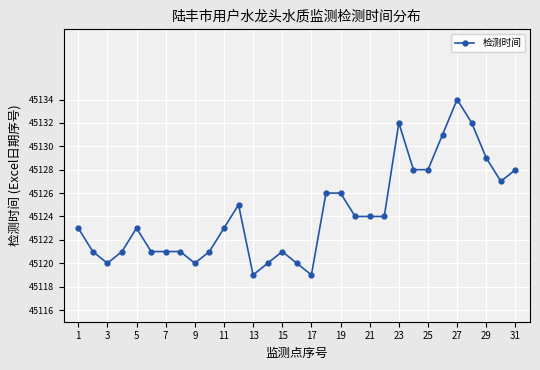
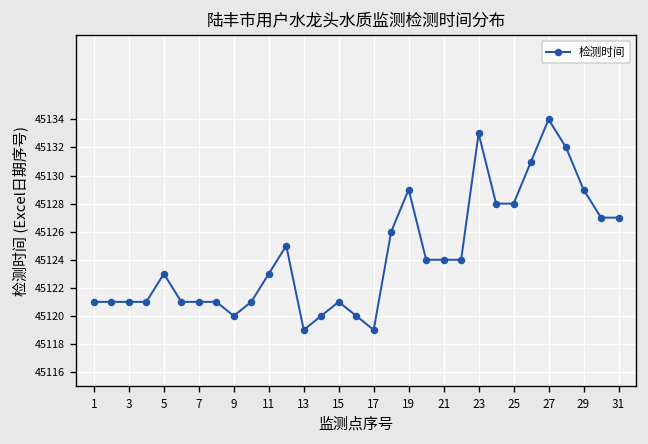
1: 45123 -> 45121
3: 45120 -> 45121
19: 45126 -> 45129
23: 45132 -> 45133
31: 45128 -> 45127
